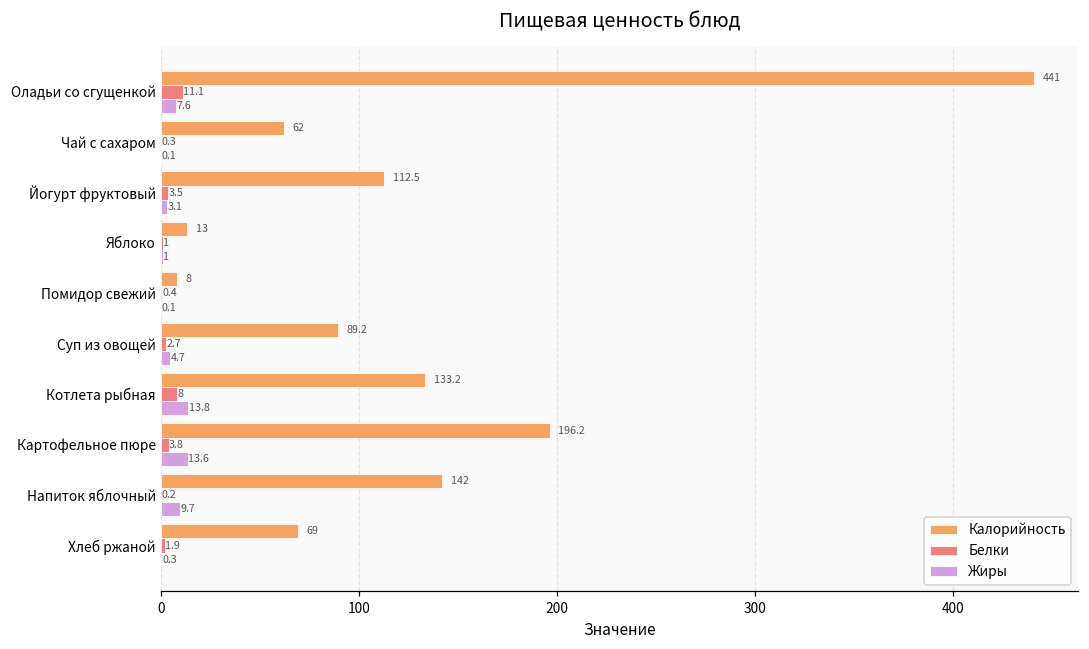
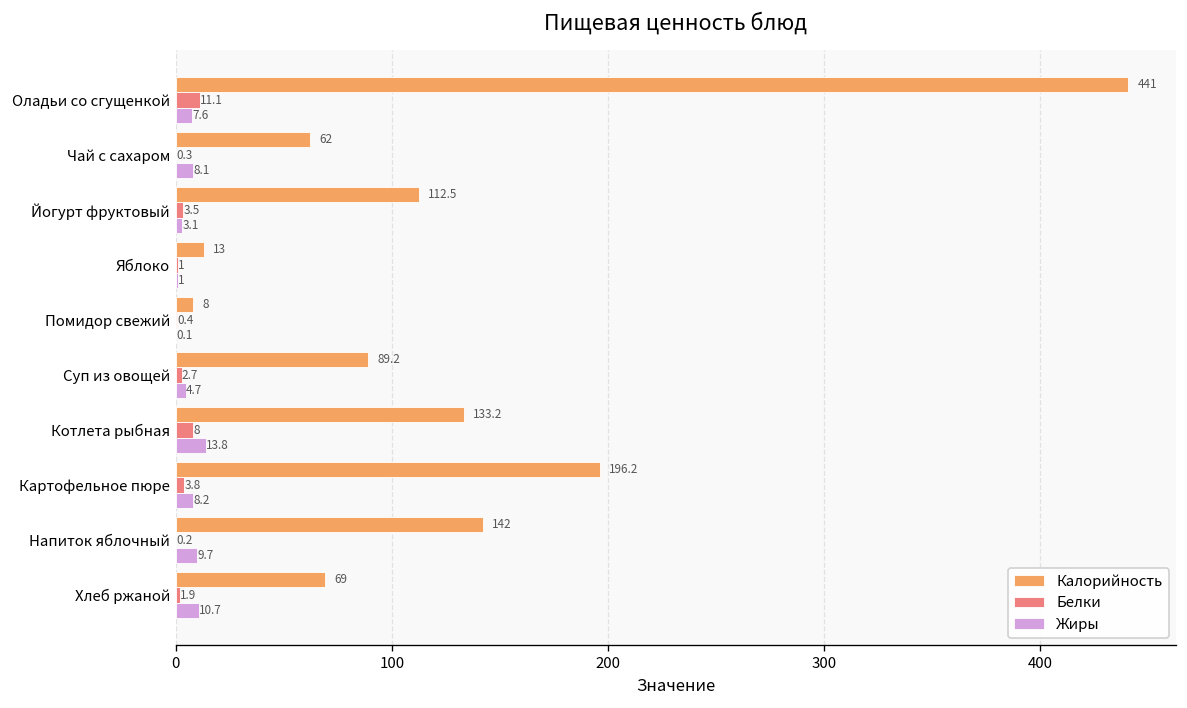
Жиры, Чай с сахаром: 0.1 -> 8.1
Жиры, Картофельное пюре: 13.6 -> 8.2
Жиры, Хлеб ржаной: 0.3 -> 10.7
